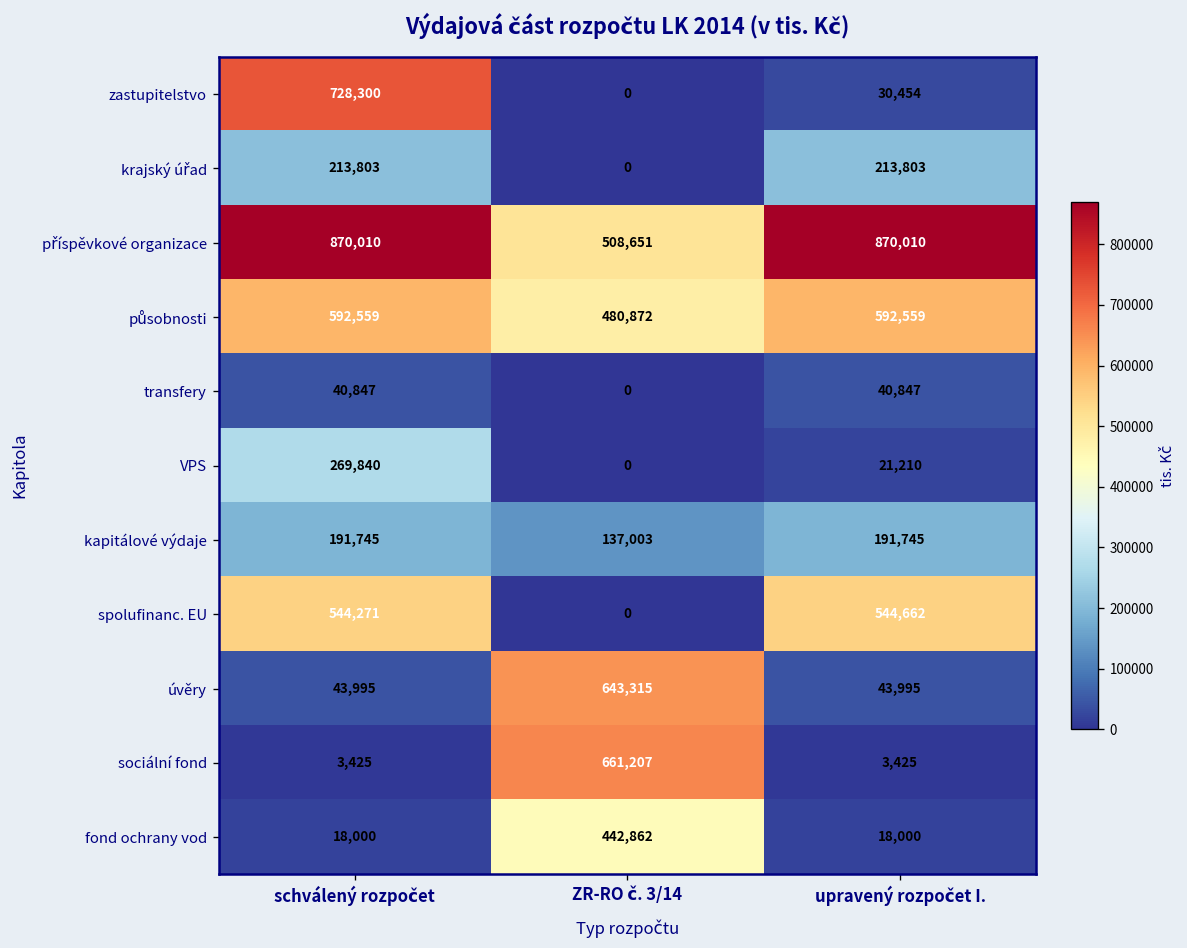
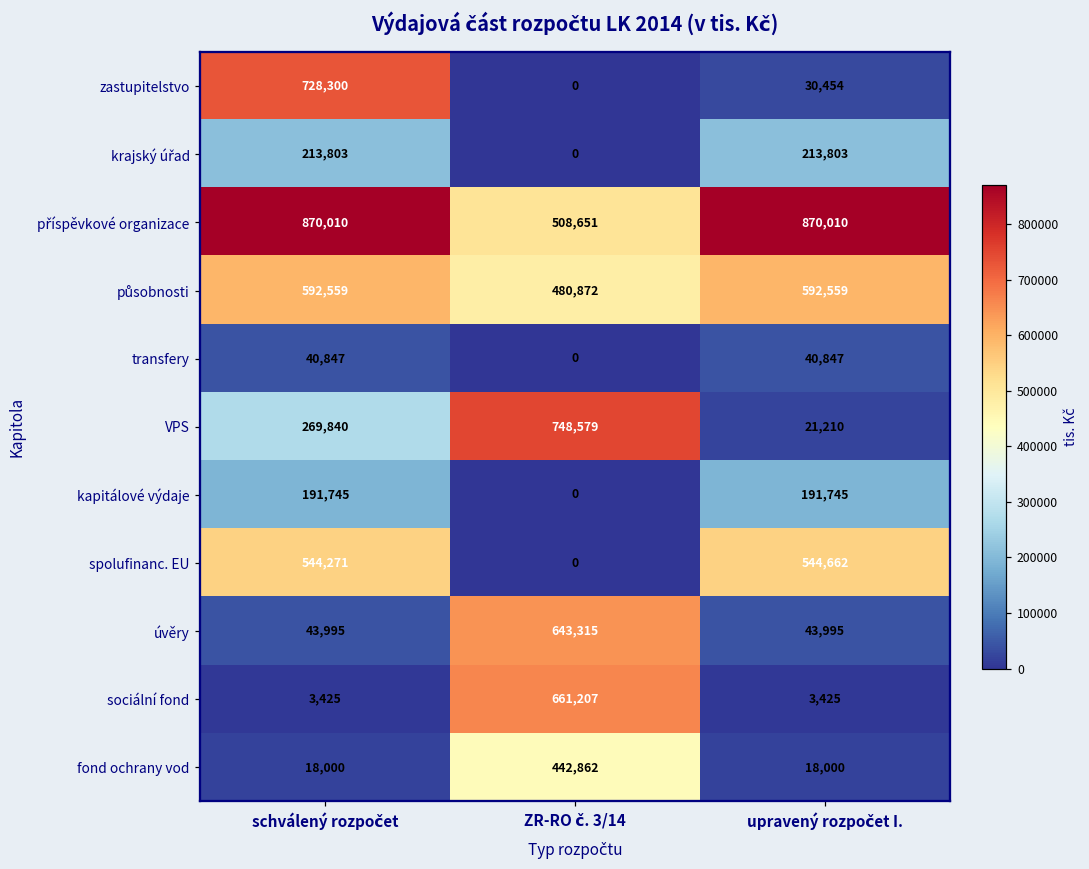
VPS, ZR-RO č. 3/14: 0 -> 748,579
kapitálové výdaje, ZR-RO č. 3/14: 137,003 -> 0
